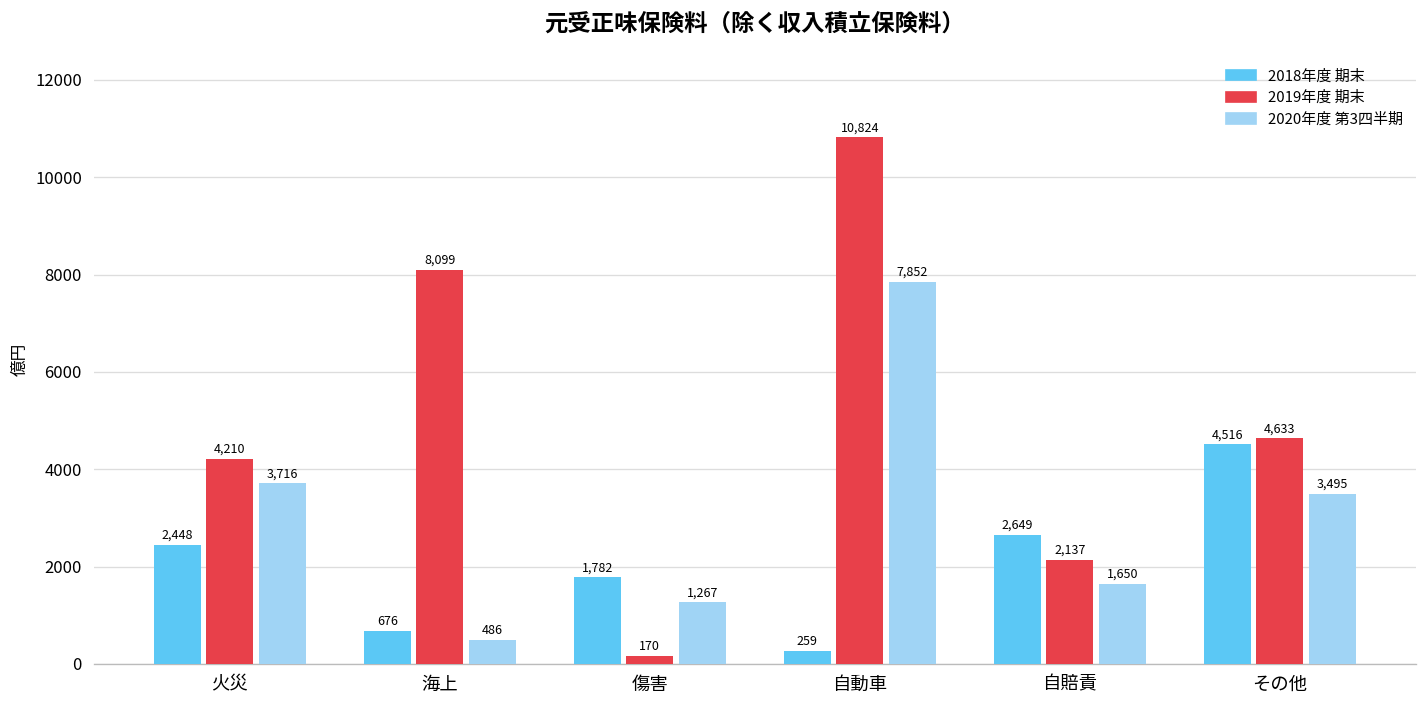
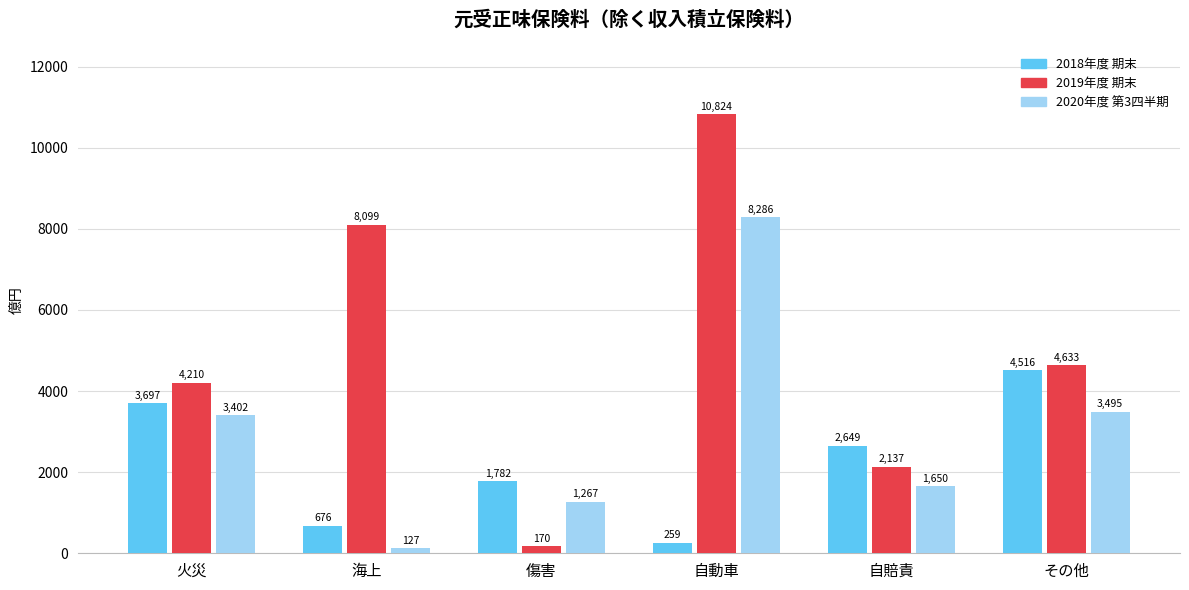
2018年度 期末, 火災: 2,448 -> 3,697
2020年度 第3四半期, 火災: 3,716 -> 3,402
2020年度 第3四半期, 海上: 486 -> 127
2020年度 第3四半期, 自動車: 7,852 -> 8,286
